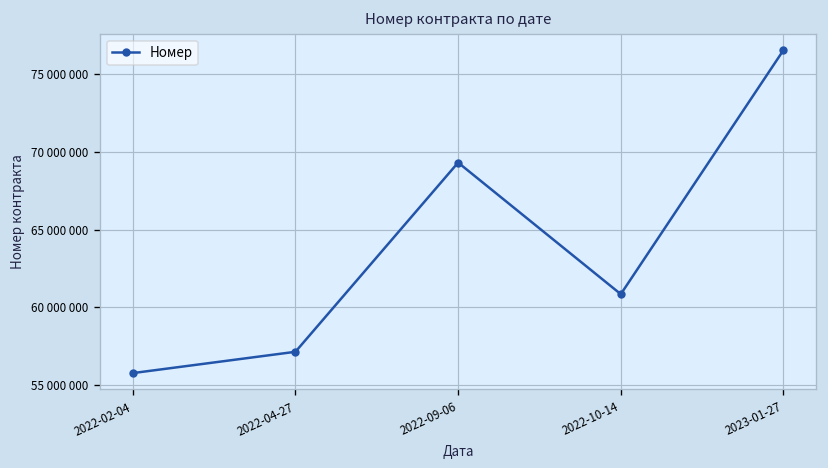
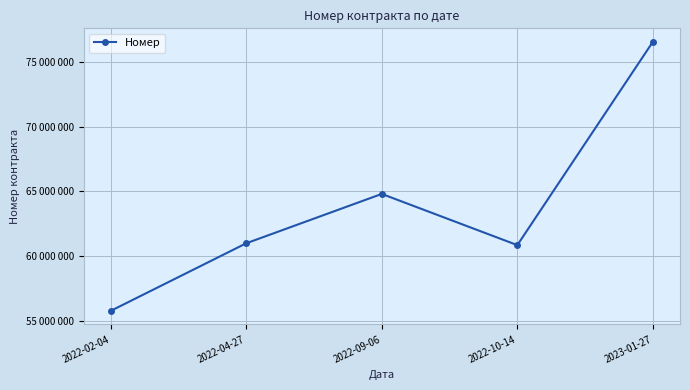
2022-04-27: 57100000 -> 61000000
2022-09-06: 69300000 -> 64800000
